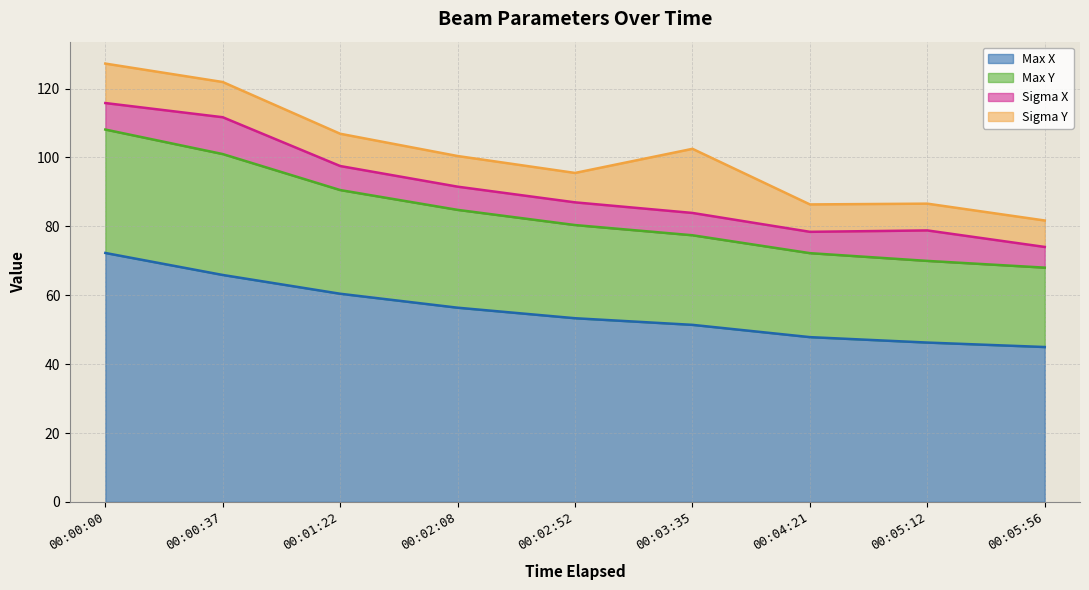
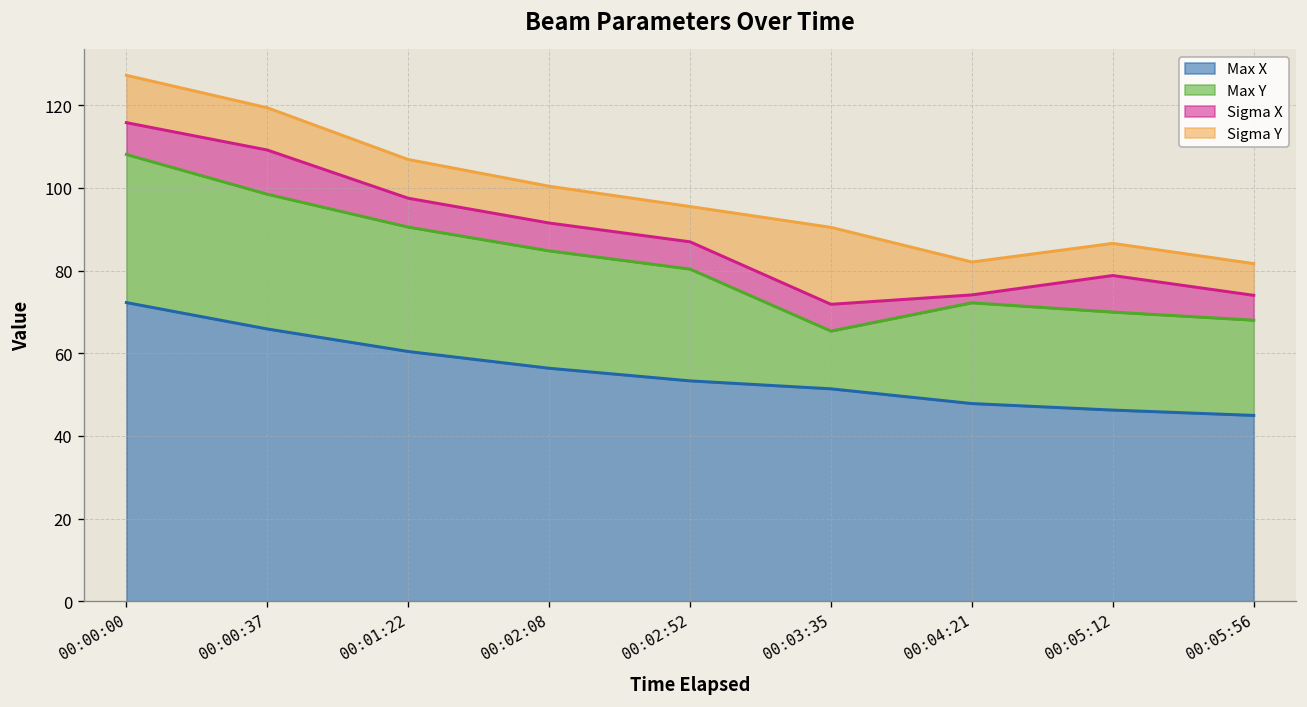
Max Y, 00:00:37: 35 -> 33
Max Y, 00:03:35: 26 -> 14
Sigma X, 00:04:21: 6 -> 2
